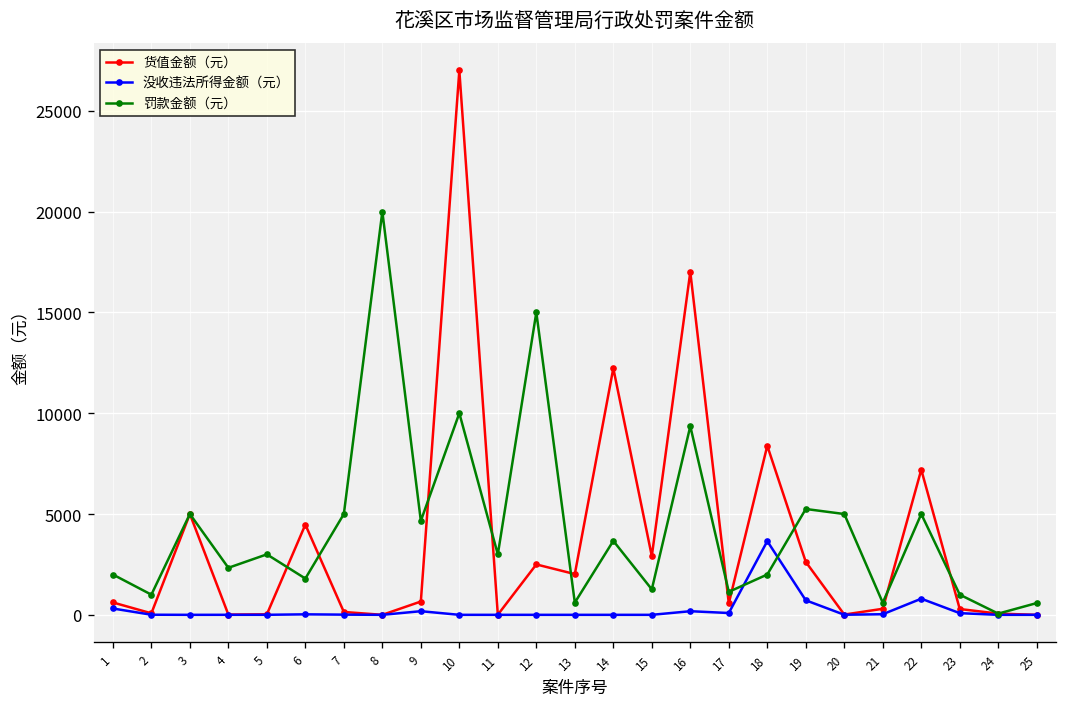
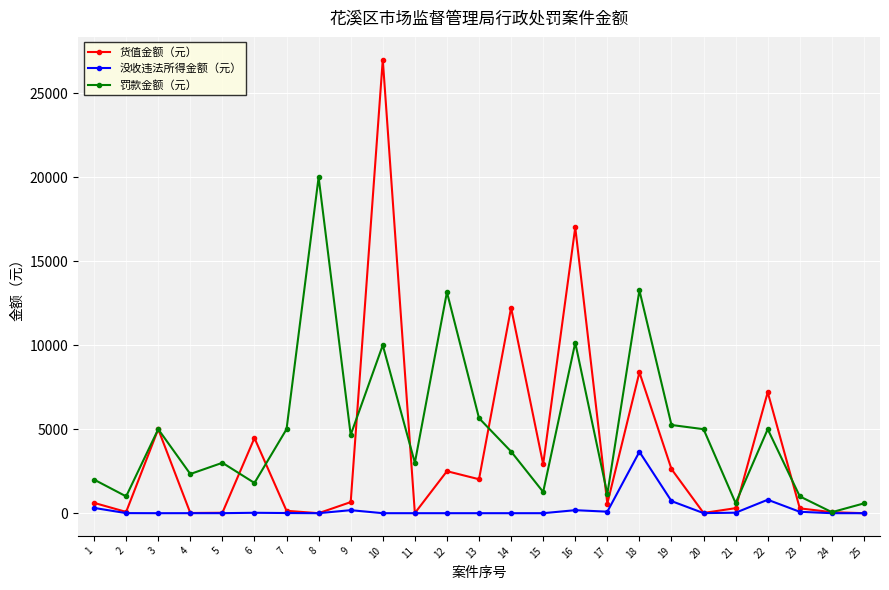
罚款金额（元）, 12: 15000 -> 13200
罚款金额（元）, 13: 600 -> 5700
罚款金额（元）, 16: 9400 -> 10100
罚款金额（元）, 18: 2000 -> 13300
